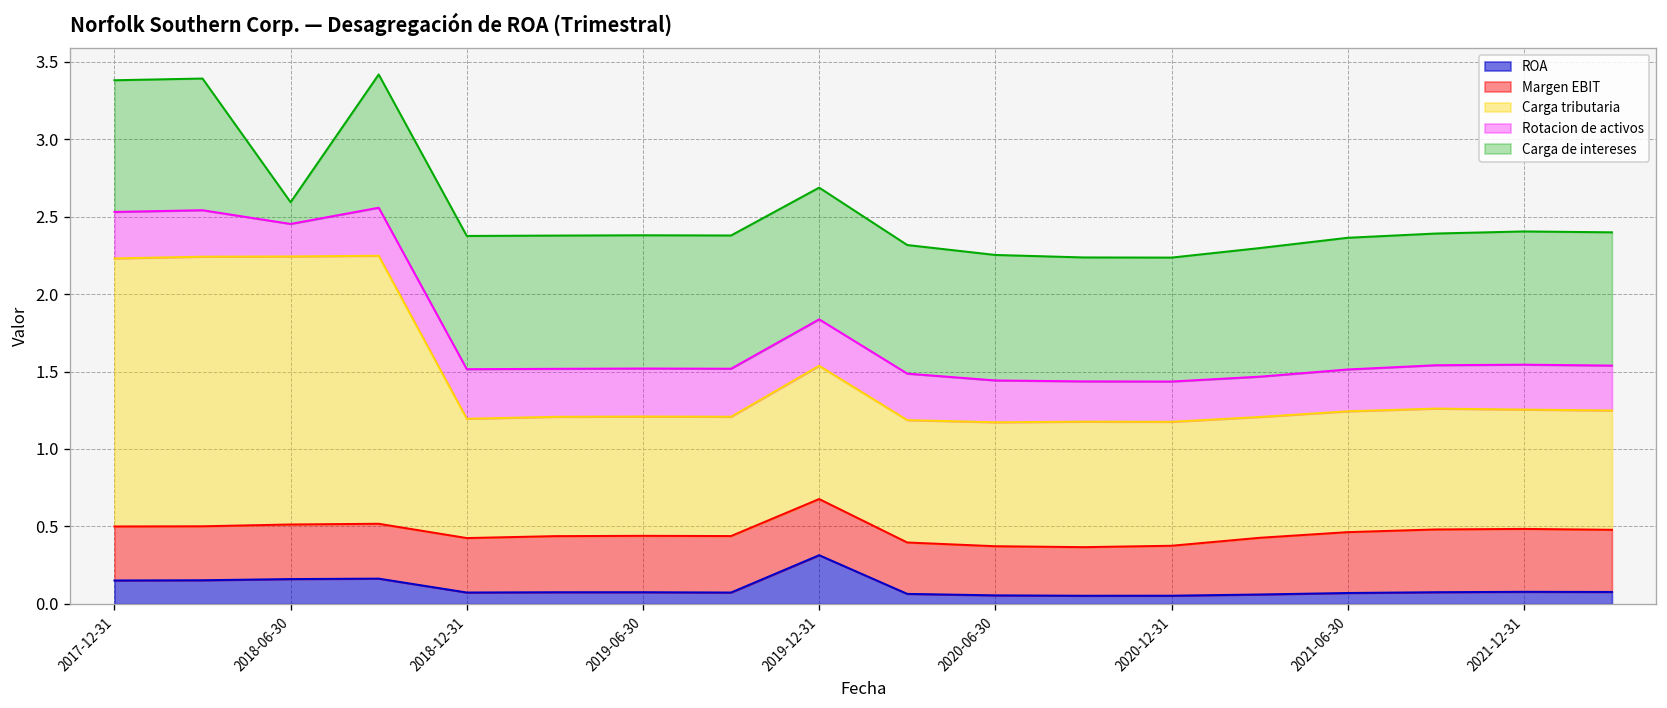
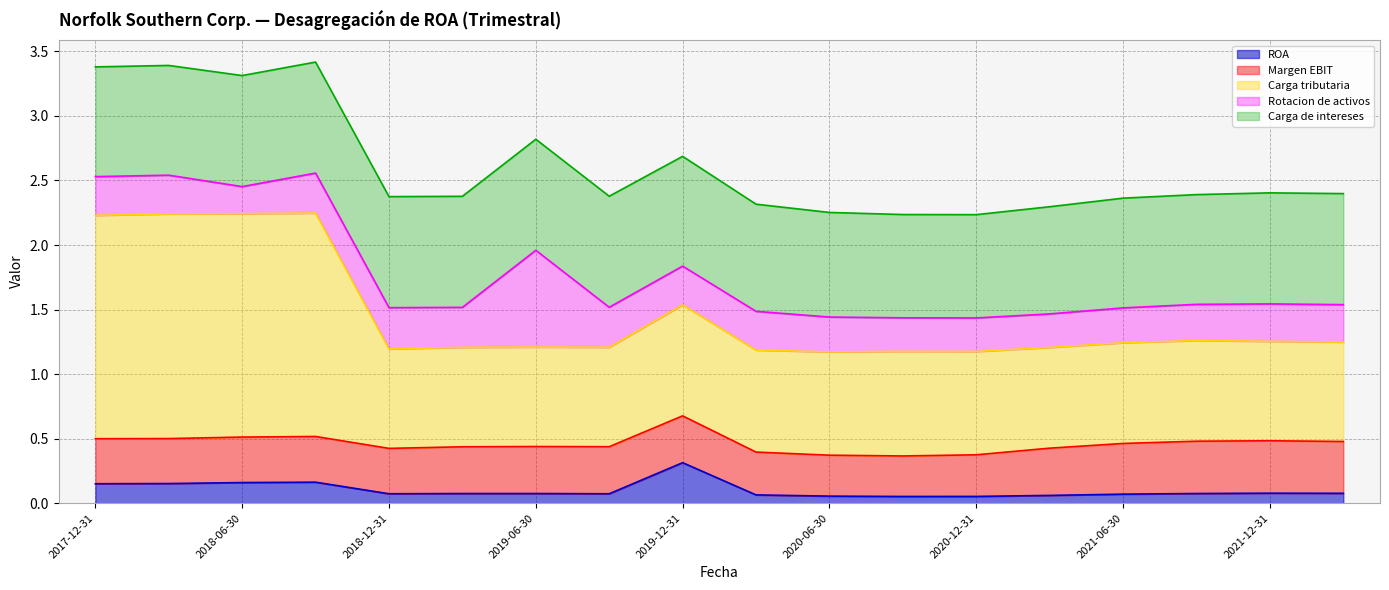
Carga de intereses, 2018-06-30: 0.14 -> 0.86
Rotacion de activos, 2019-06-30: 0.31 -> 0.75
